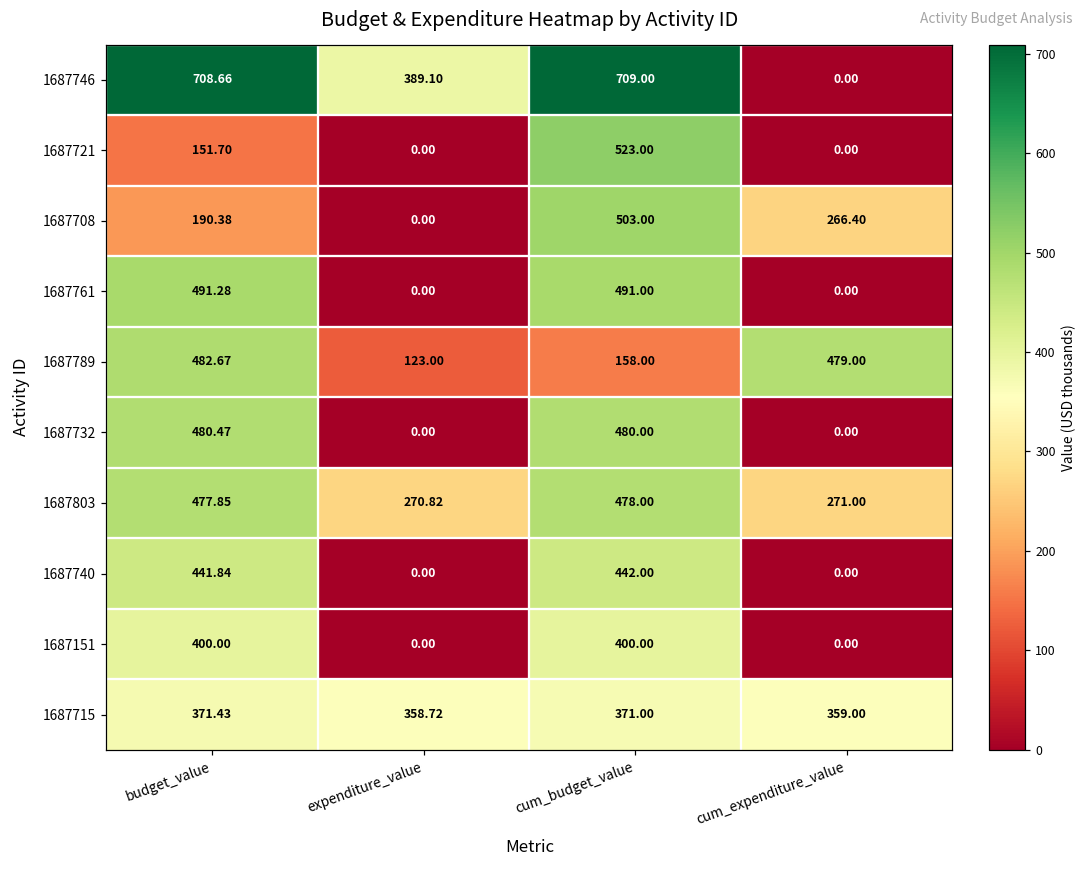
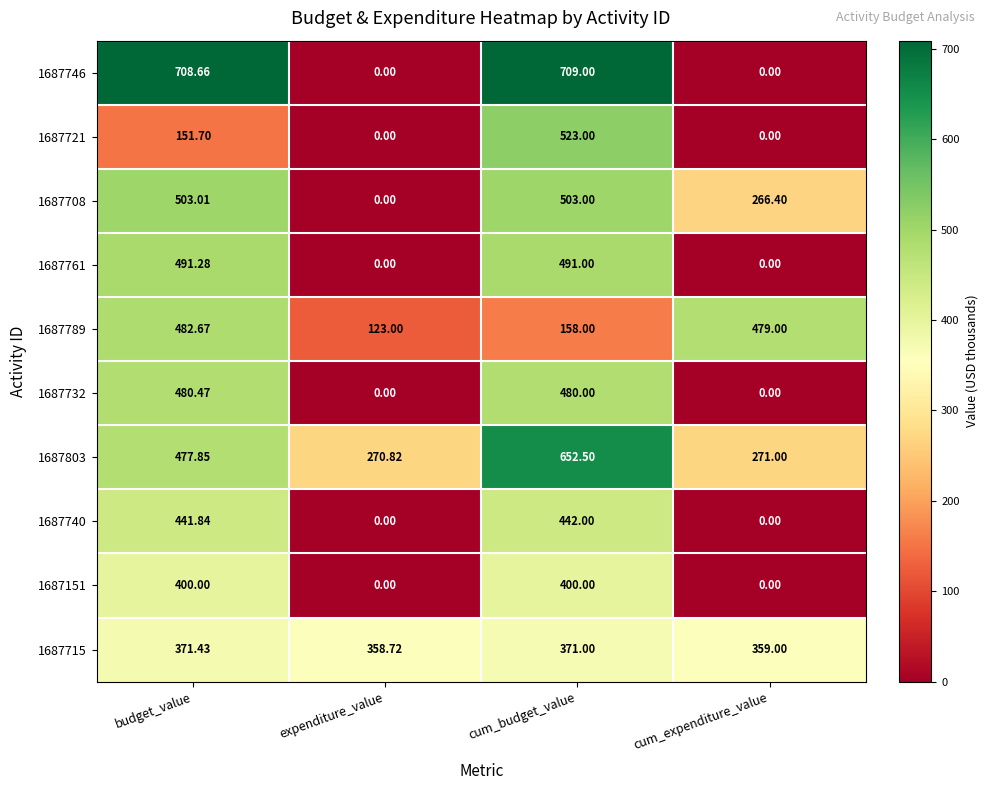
1687746, expenditure_value: 389.10 -> 0.00
1687708, budget_value: 190.38 -> 503.01
1687803, cum_budget_value: 478.00 -> 652.50
